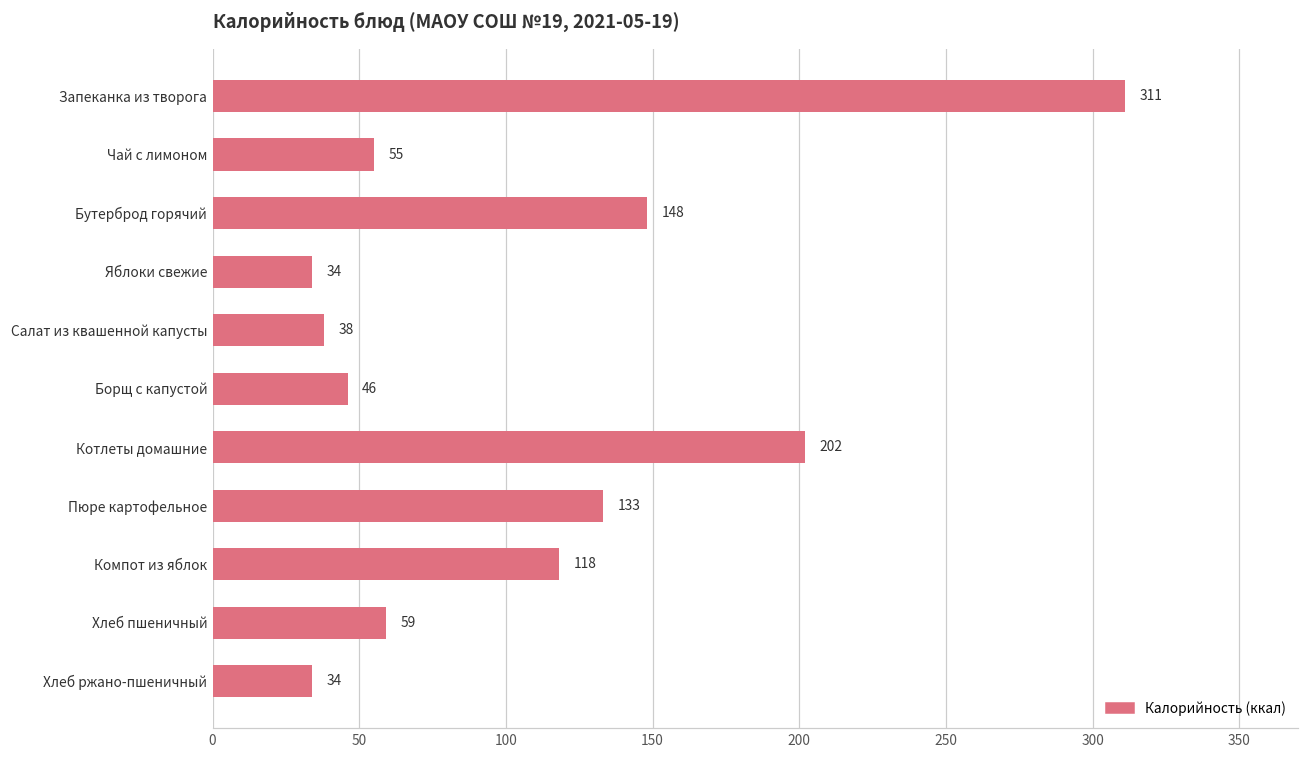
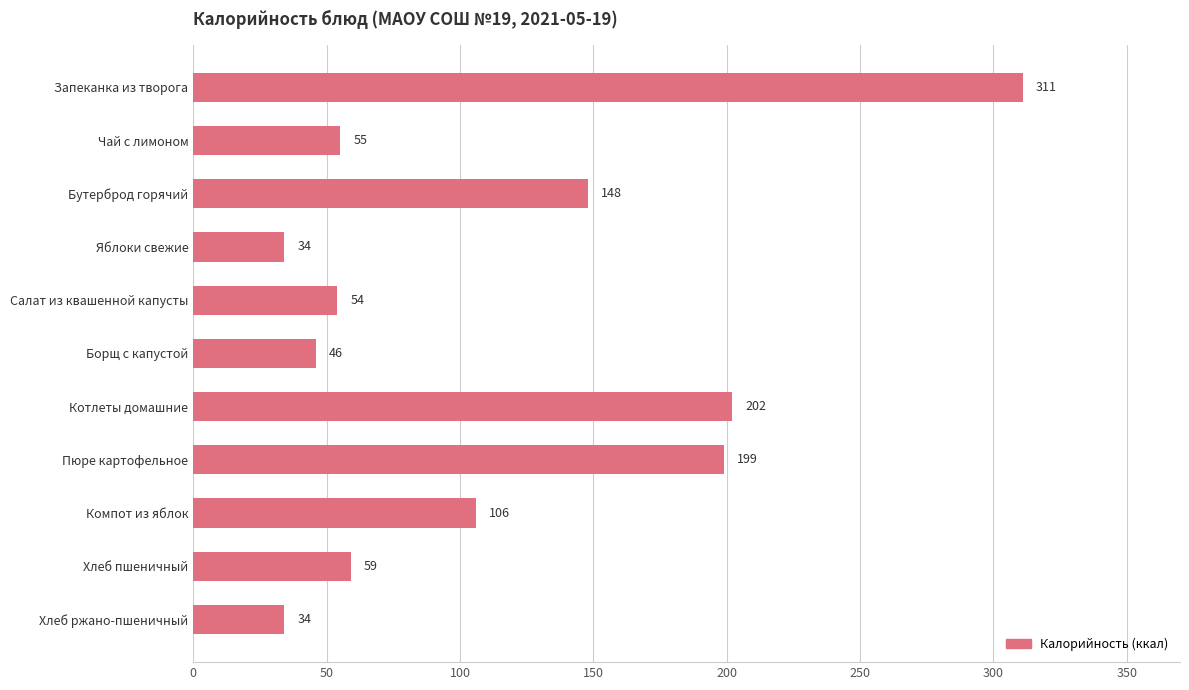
Салат из квашенной капусты: 38 -> 54
Пюре картофельное: 133 -> 199
Компот из яблок: 118 -> 106
